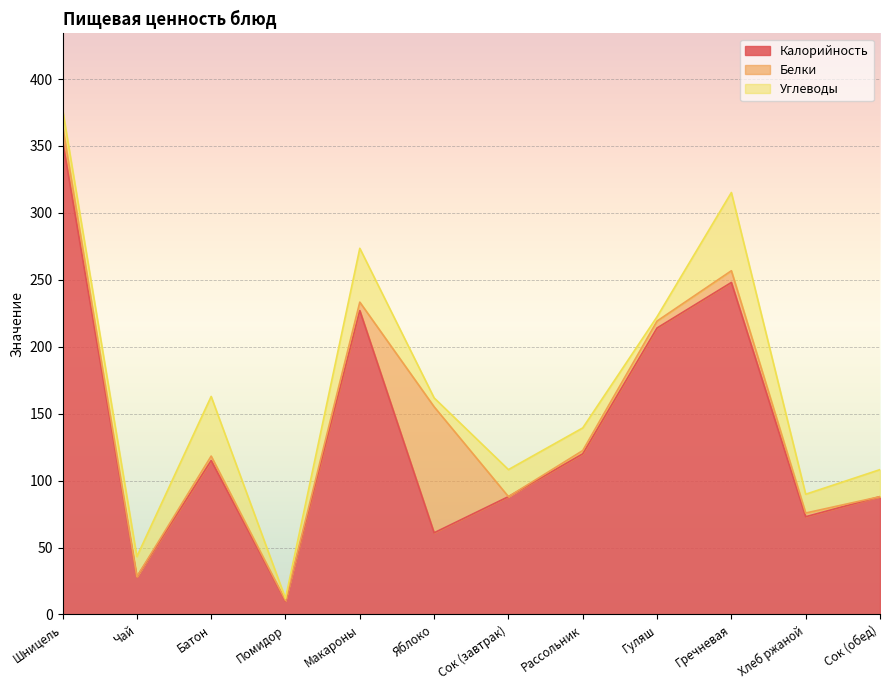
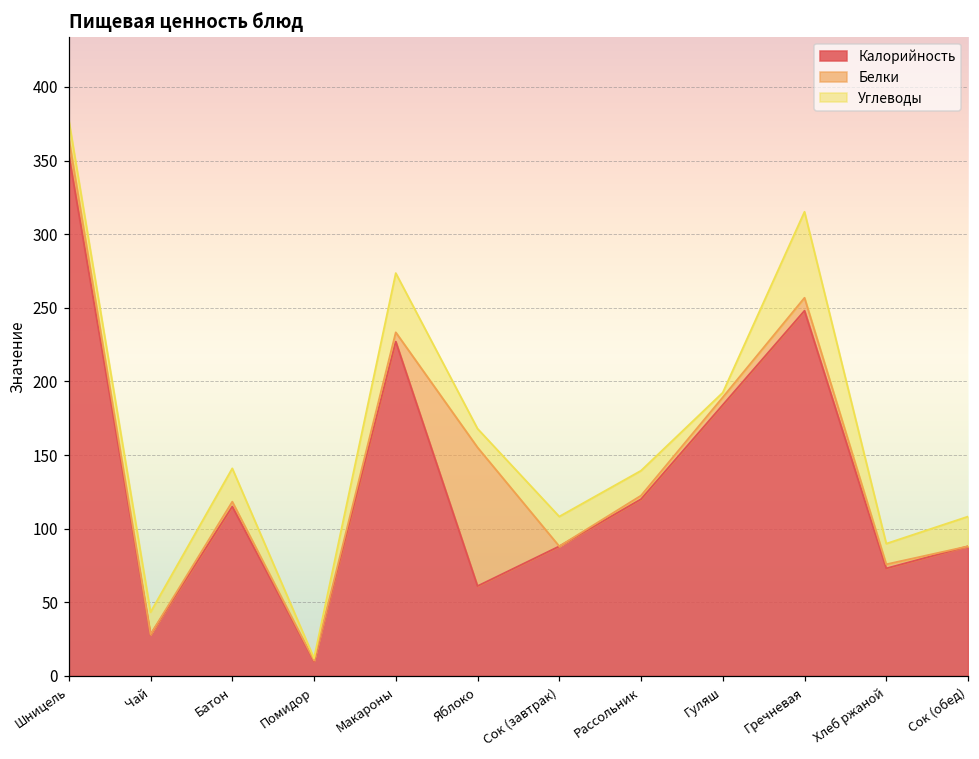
Углеводы, Батон: 45 -> 23
Углеводы, Яблоко: 7 -> 13
Калорийность, Гуляш: 214 -> 184
